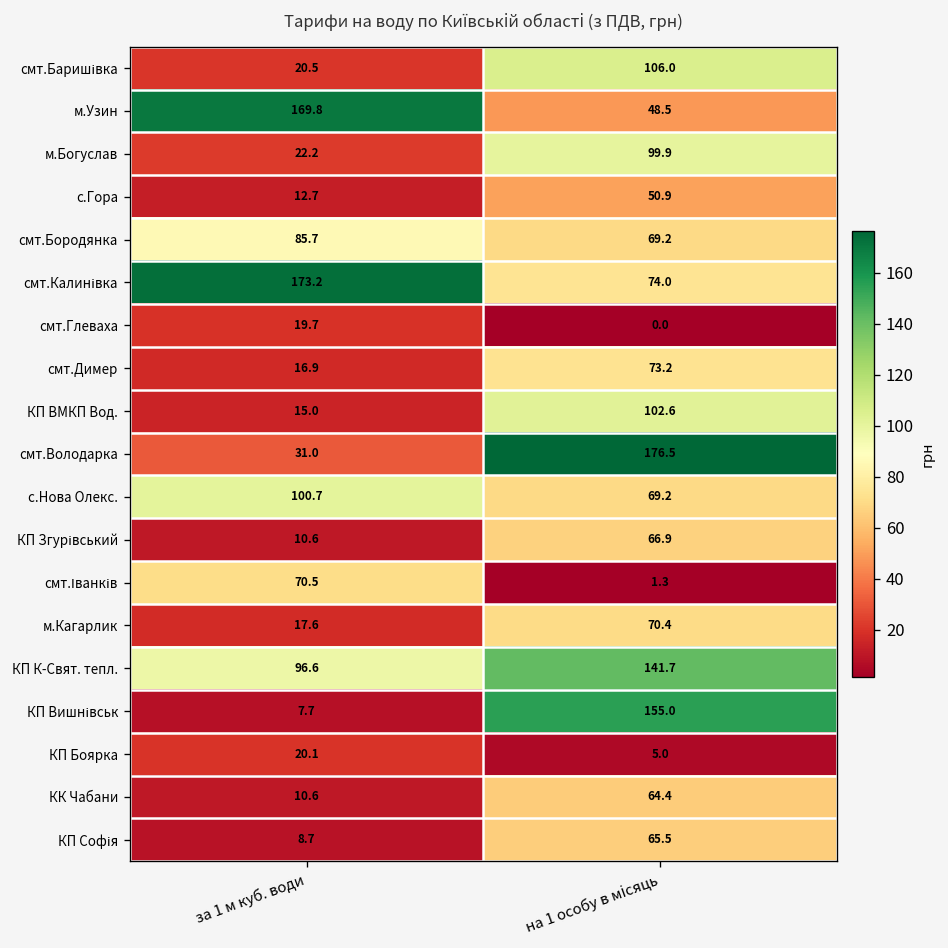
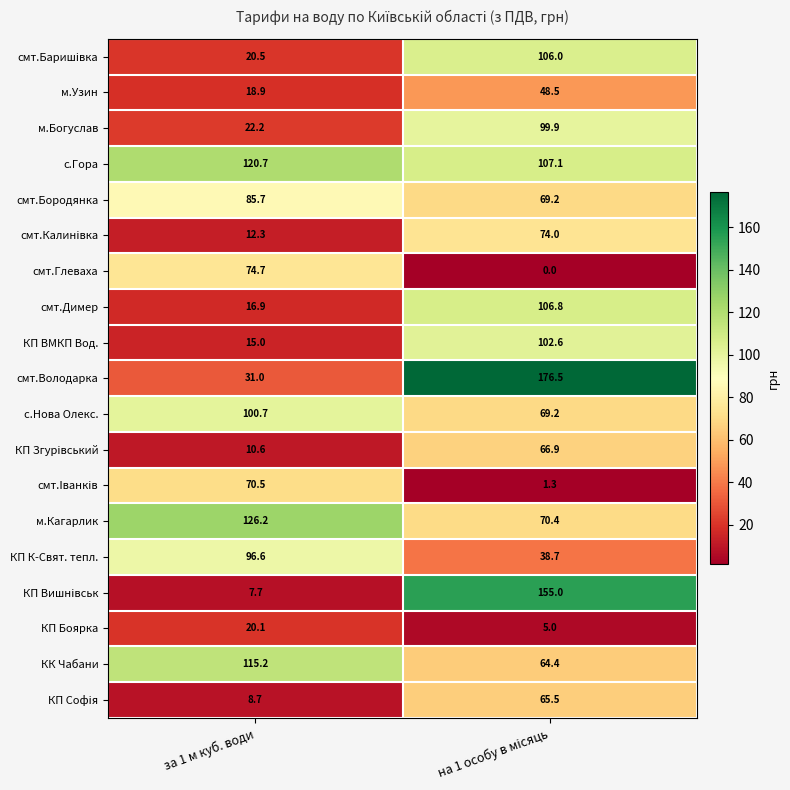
м.Узин, за 1 м куб. води: 169.8 -> 18.9
с.Гора, за 1 м куб. води: 12.7 -> 120.7
с.Гора, на 1 особу в місяць: 50.9 -> 107.1
смт.Калинівка, за 1 м куб. води: 173.2 -> 12.3
смт.Глеваха, за 1 м куб. води: 19.7 -> 74.7
смт.Димер, на 1 особу в місяць: 73.2 -> 106.8
м.Кагарлик, за 1 м куб. води: 17.6 -> 126.2
КП К-Свят. тепл., на 1 особу в місяць: 141.7 -> 38.7
КК Чабани, за 1 м куб. води: 10.6 -> 115.2
